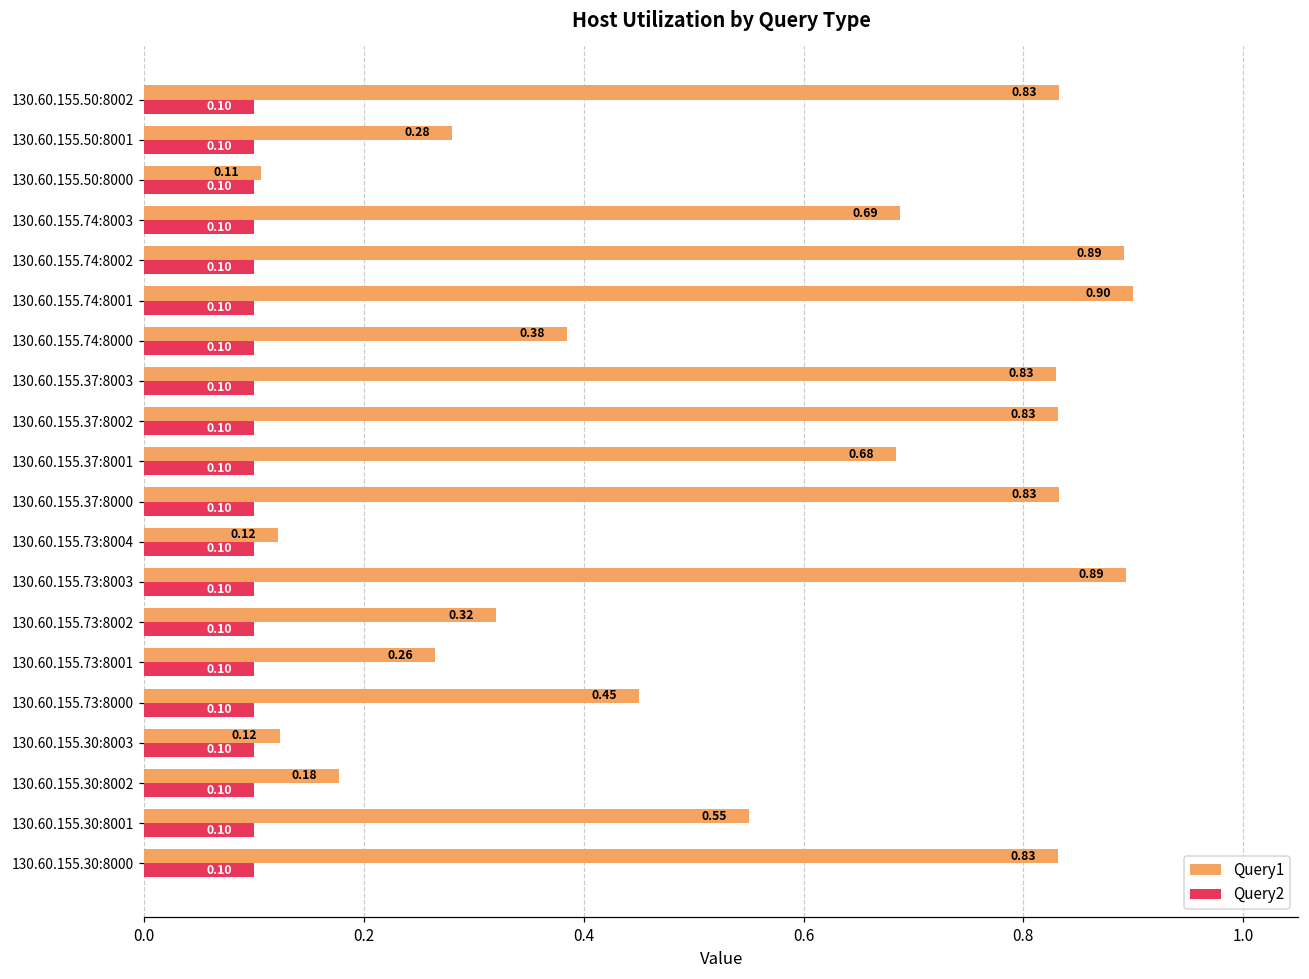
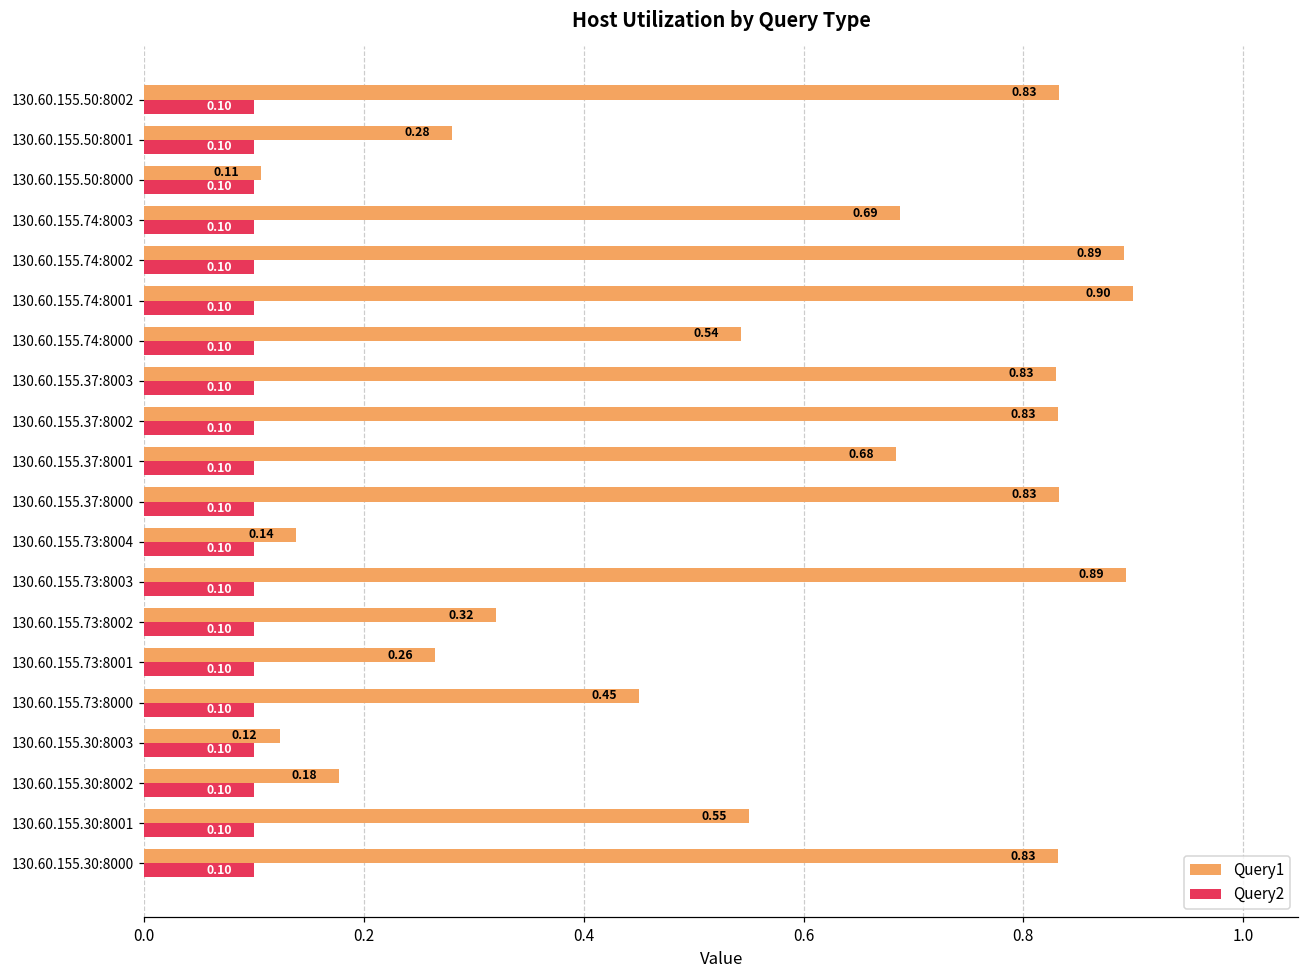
Query1, 130.60.155.74:8000: 0.38 -> 0.54
Query1, 130.60.155.73:8004: 0.12 -> 0.14
